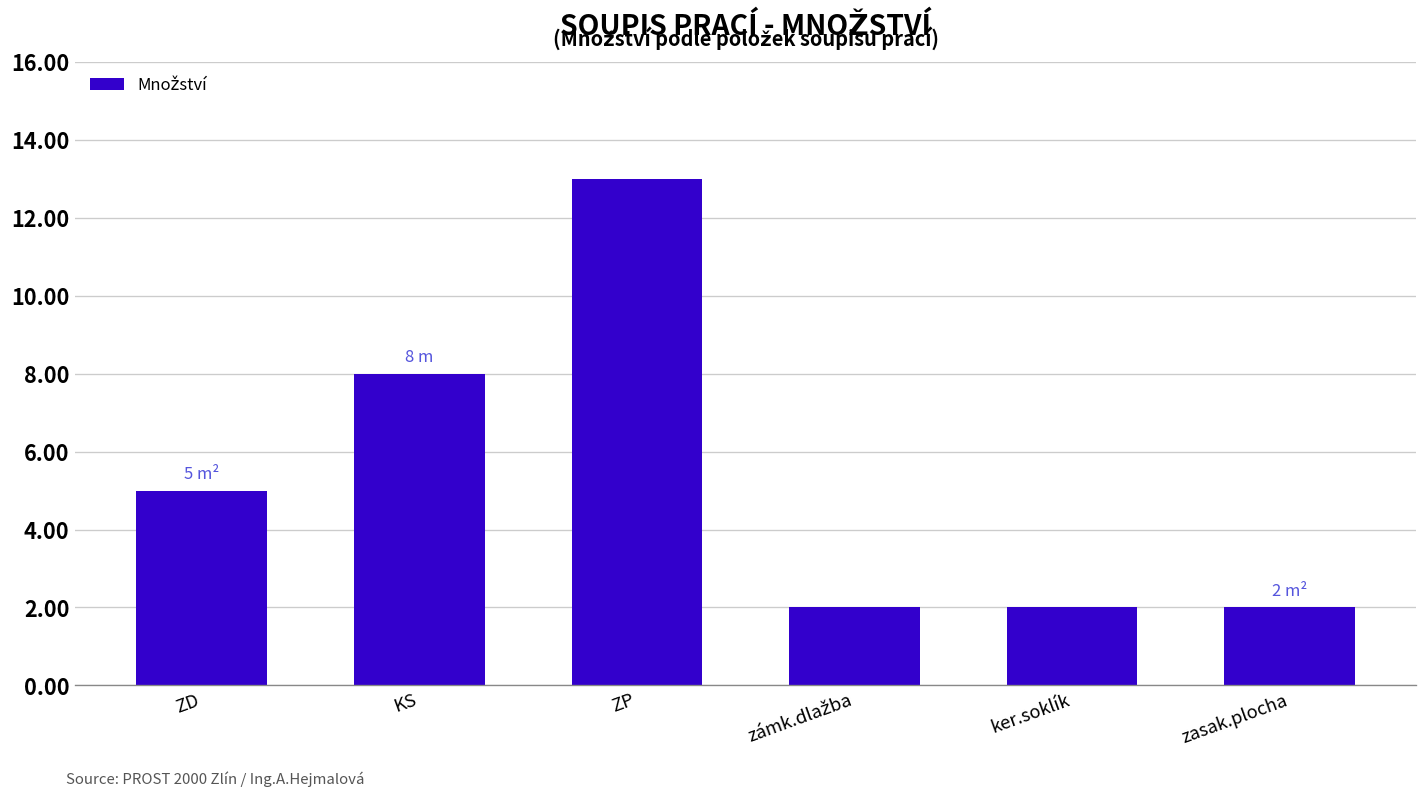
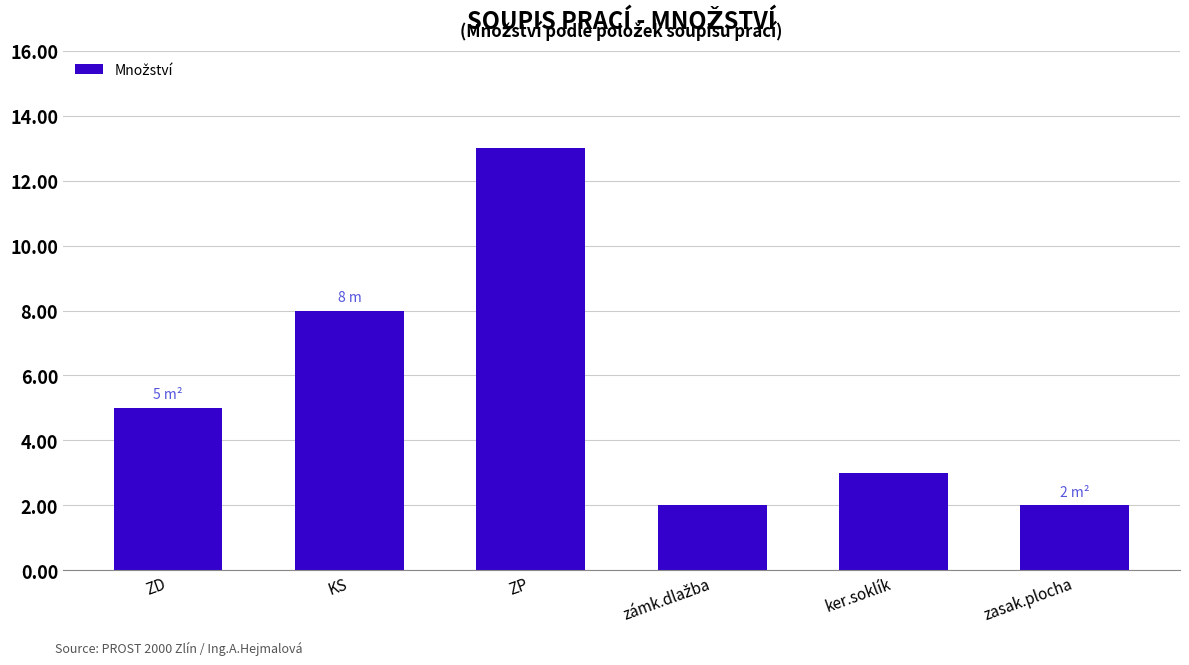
ker.soklík: 2 -> 3
